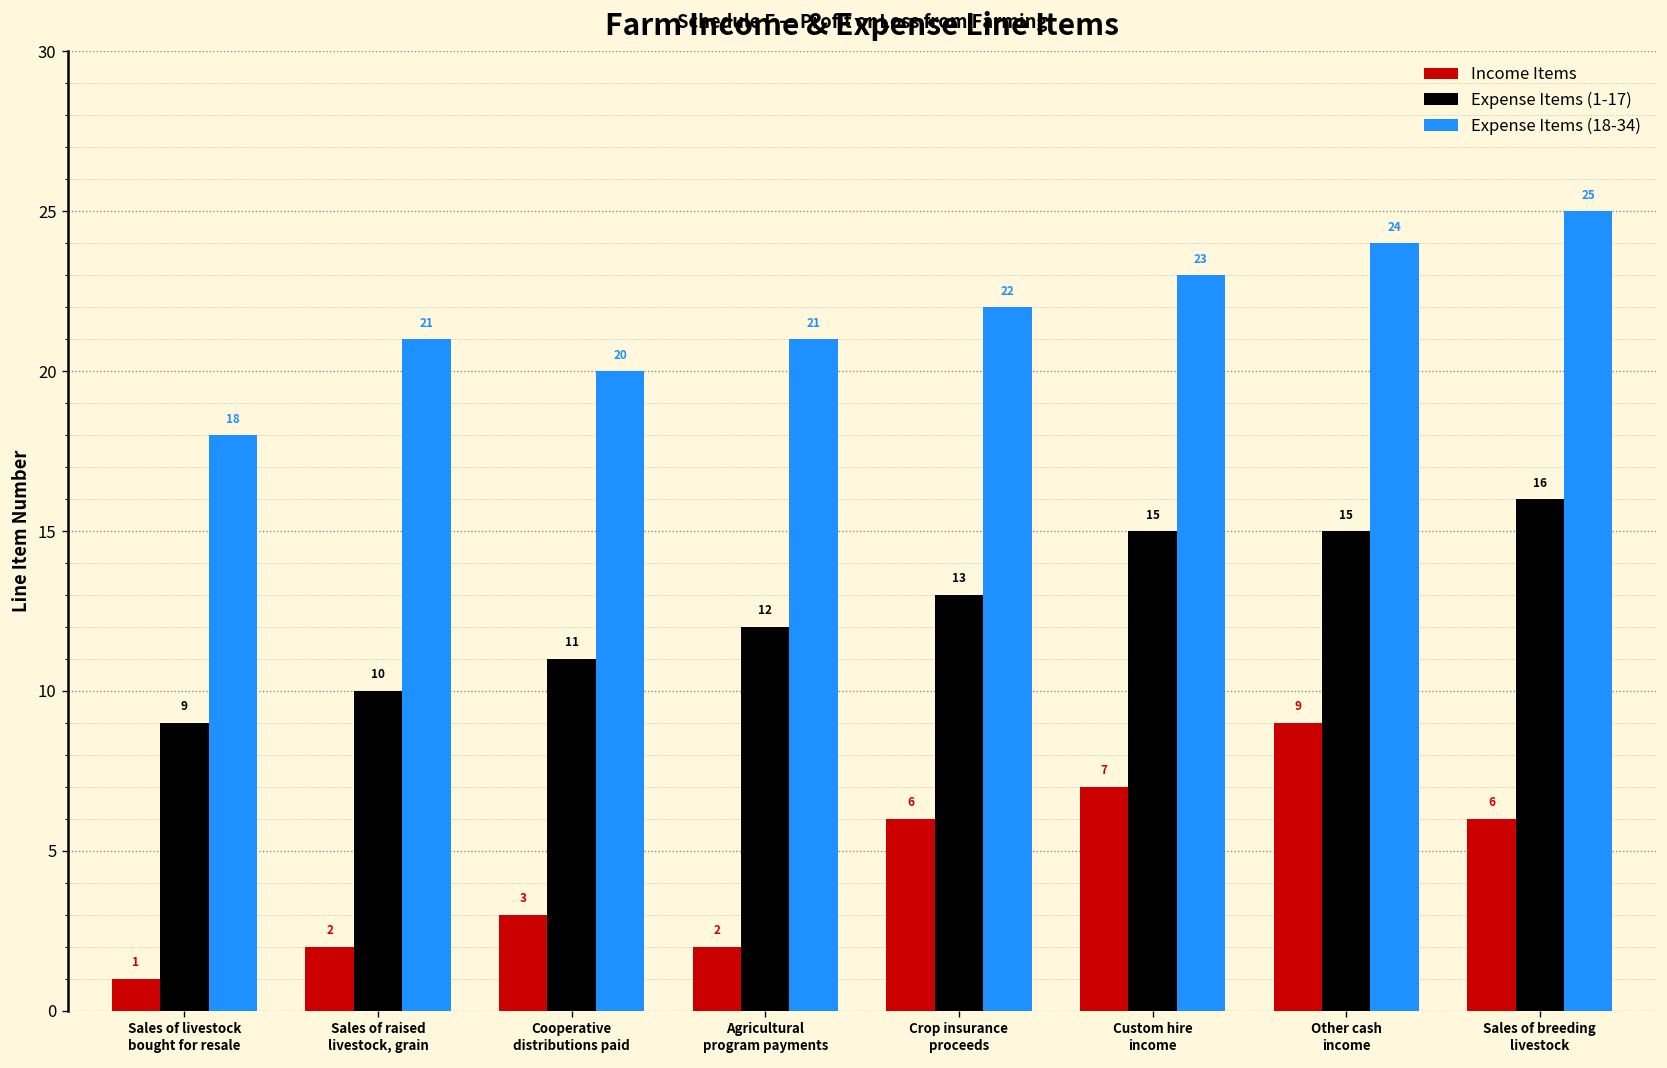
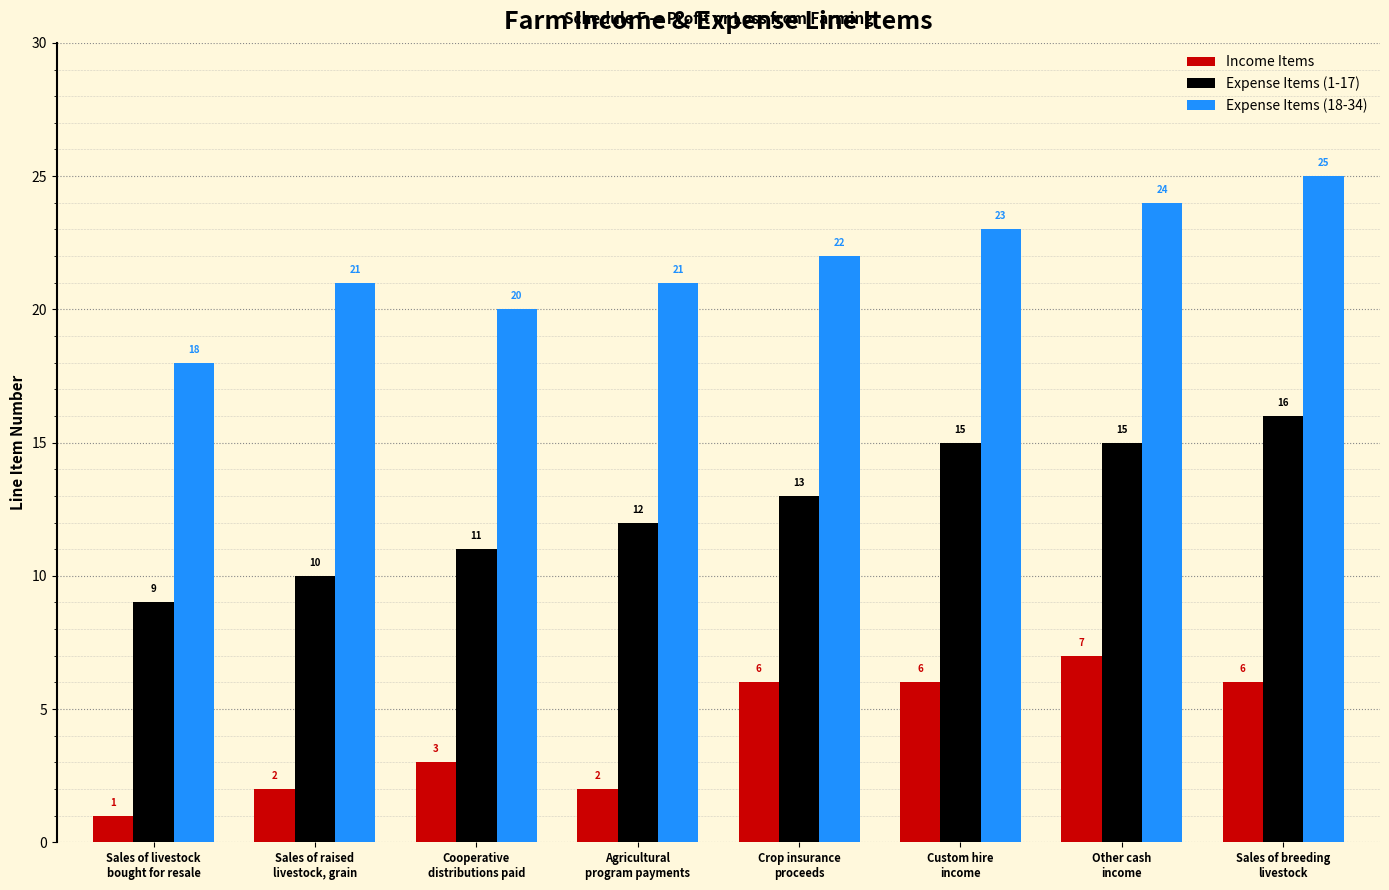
Income Items, Custom hire income: 7 -> 6
Income Items, Other cash income: 9 -> 7
